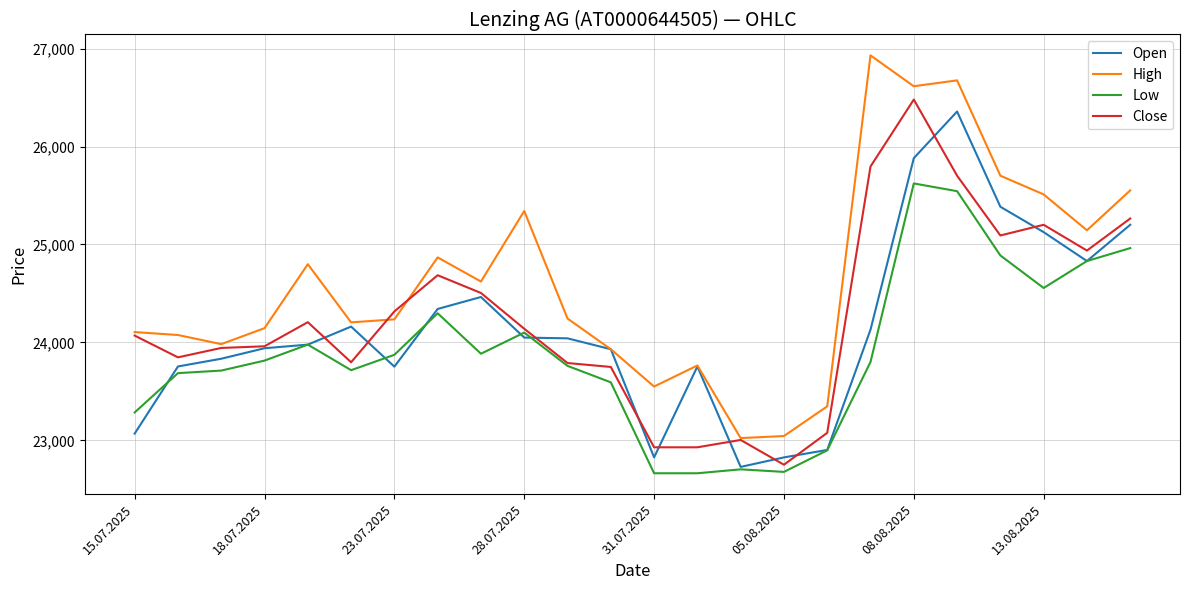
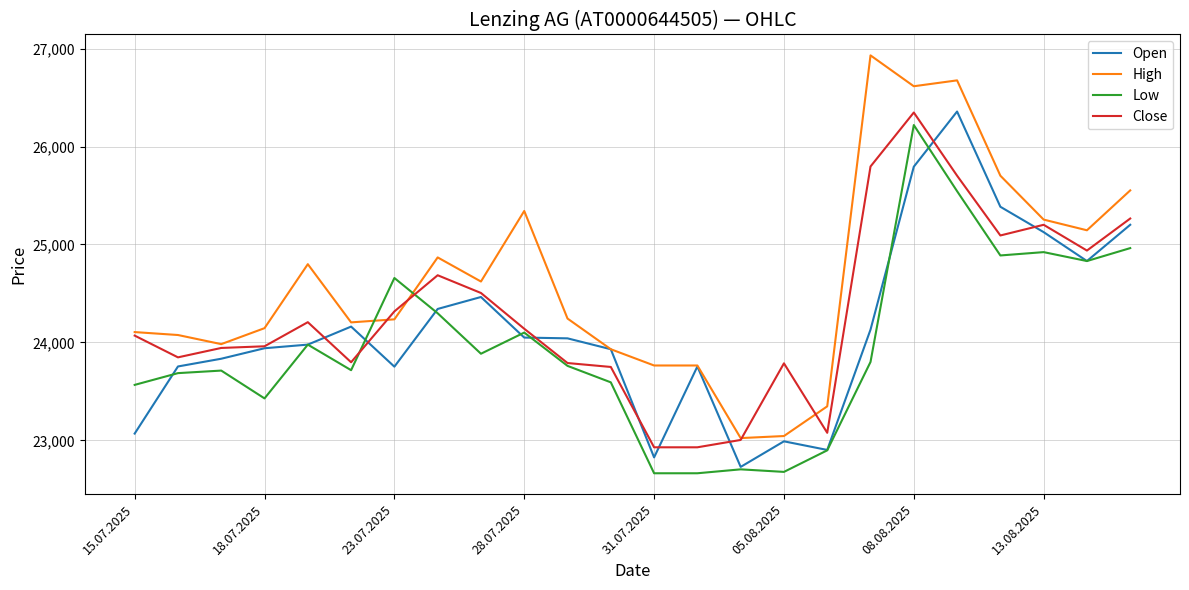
Low, 15.07.2025: 23,300 -> 23,600
Low, 18.07.2025: 23,800 -> 23,400
Low, 23.07.2025: 23,900 -> 24,700
High, 31.07.2025: 23,600 -> 23,800
Open, 05.08.2025: 22,800 -> 23,000
Close, 05.08.2025: 22,800 -> 23,800
Open, 08.08.2025: 25,900 -> 25,800
Low, 08.08.2025: 25,600 -> 26,200
Close, 08.08.2025: 26,500 -> 26,300
High, 13.08.2025: 25,500 -> 25,300
Low, 13.08.2025: 24,600 -> 24,900
